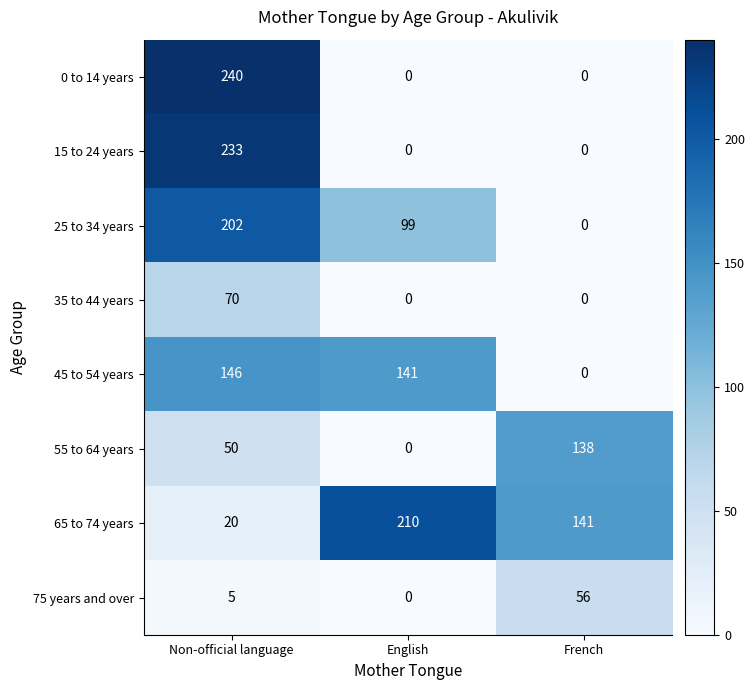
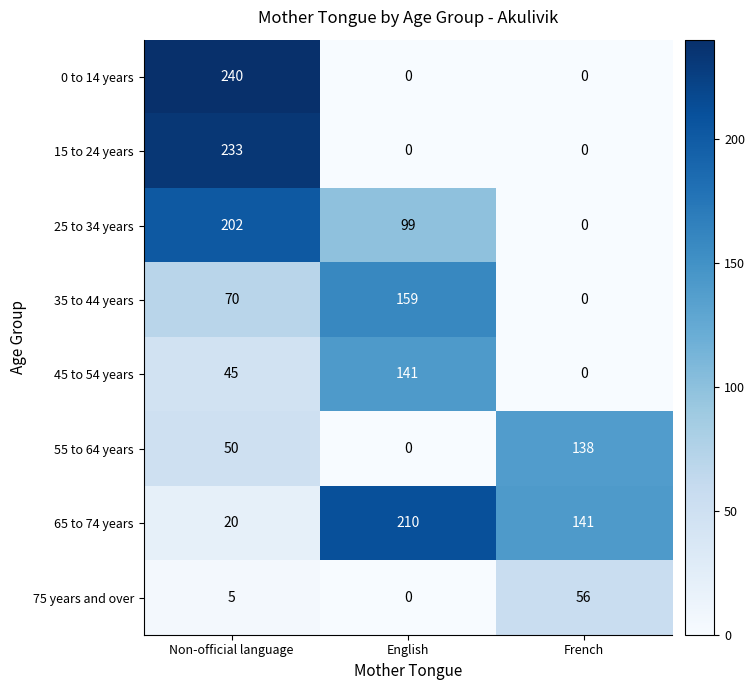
35 to 44 years, English: 0 -> 159
45 to 54 years, Non-official language: 146 -> 45
